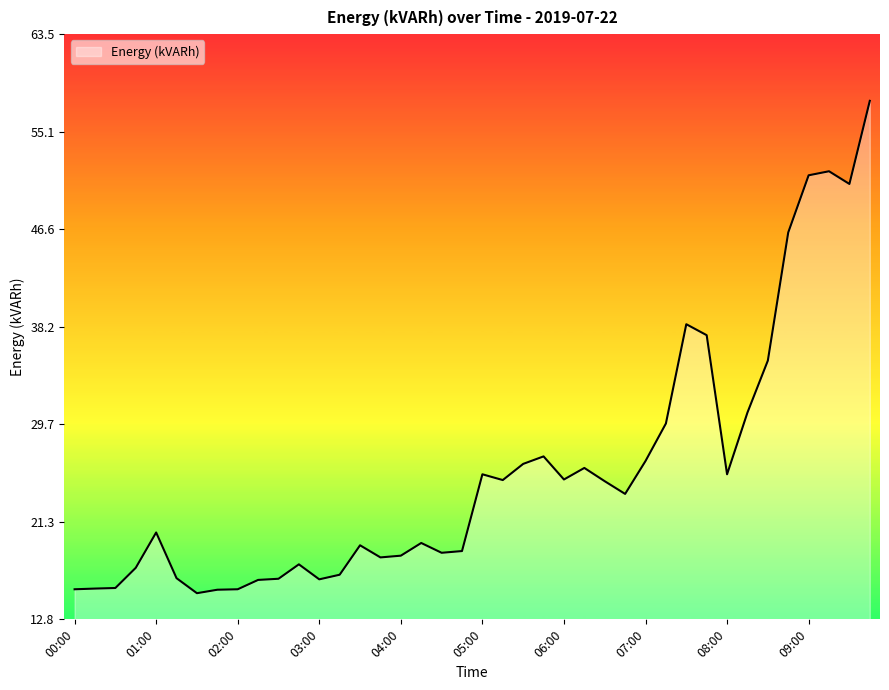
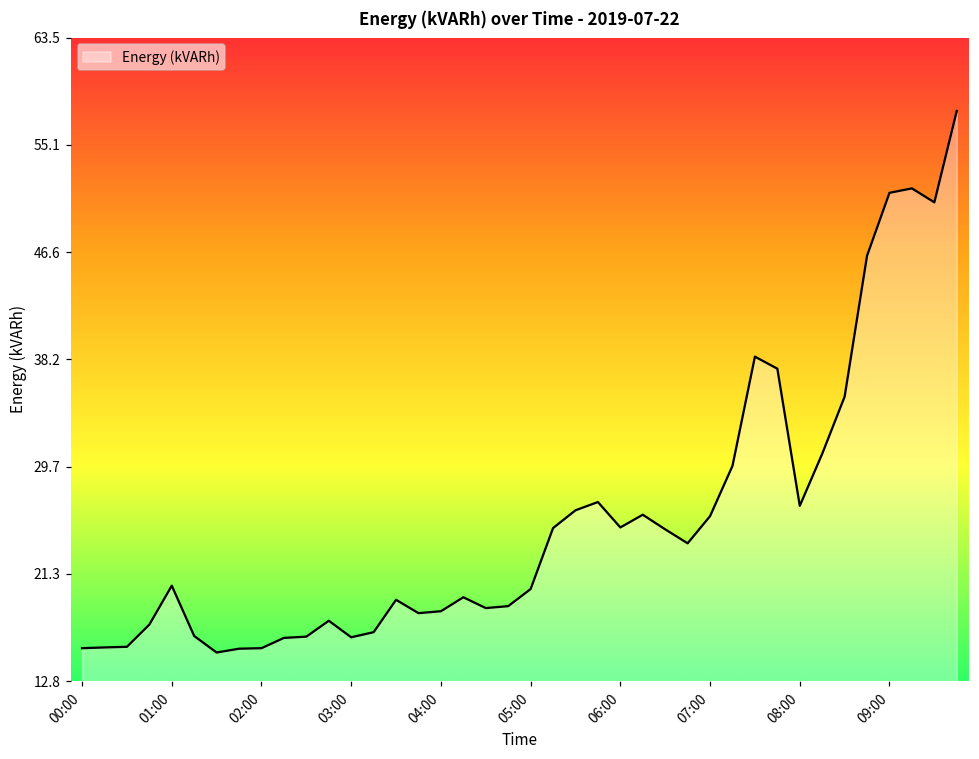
05:00: 25.4 -> 20.1
07:00: 26.6 -> 25.8
08:00: 25.4 -> 26.7
